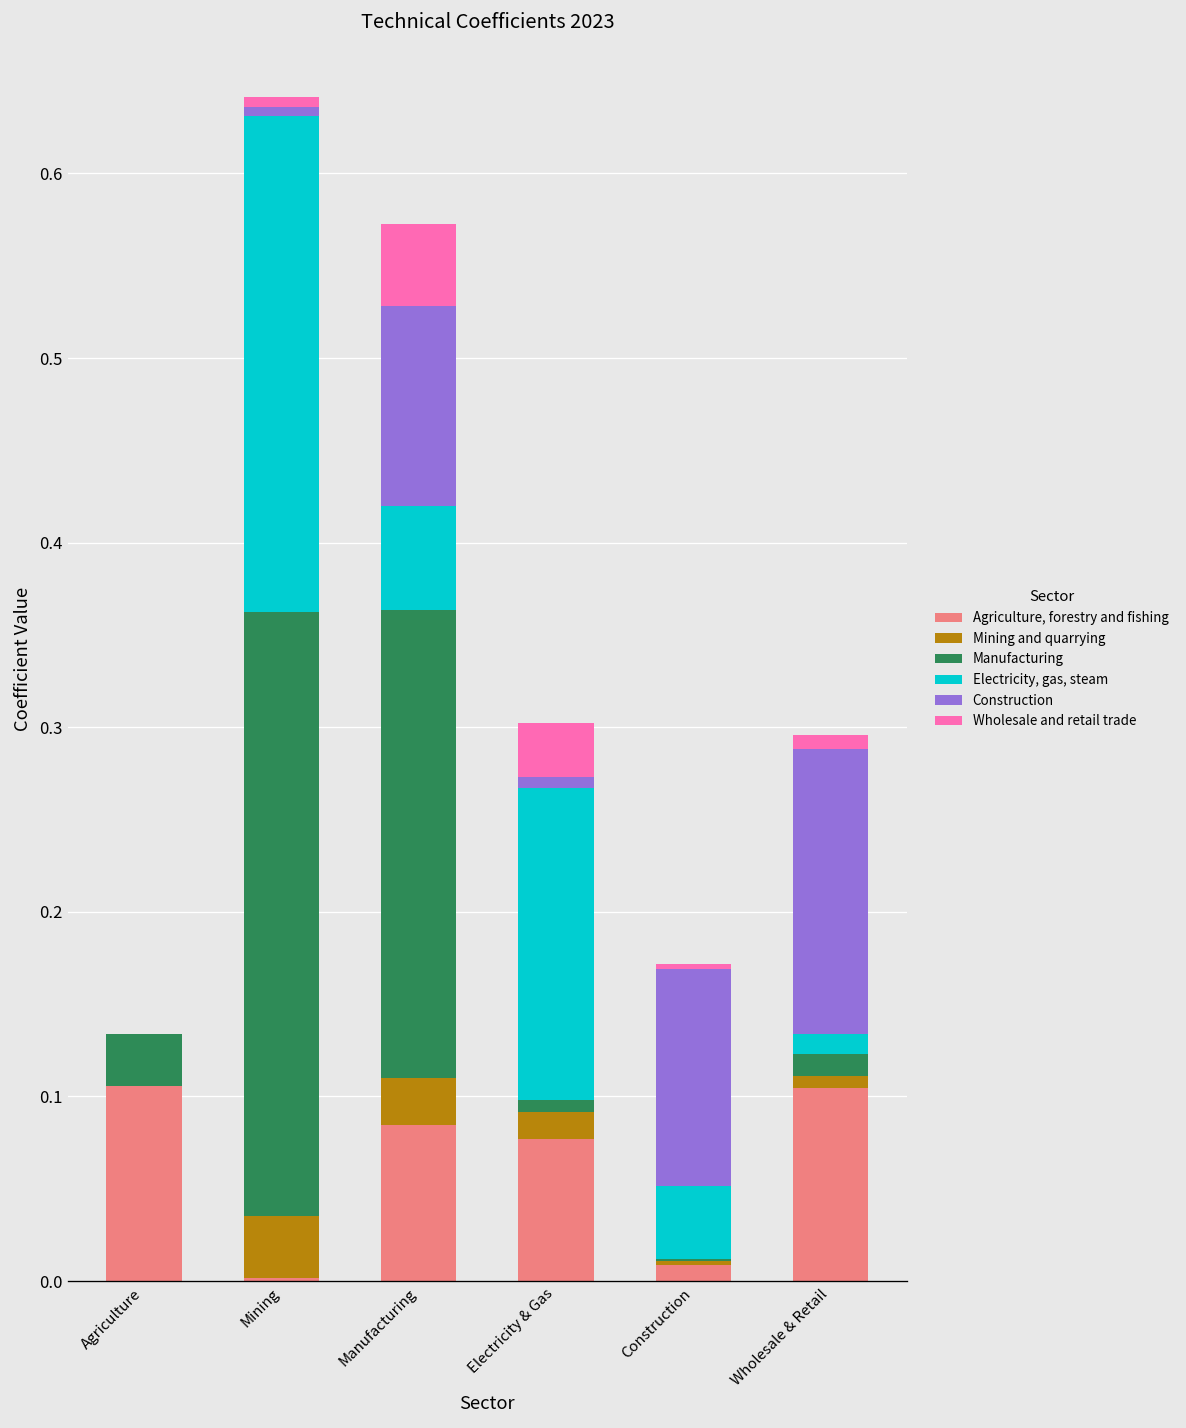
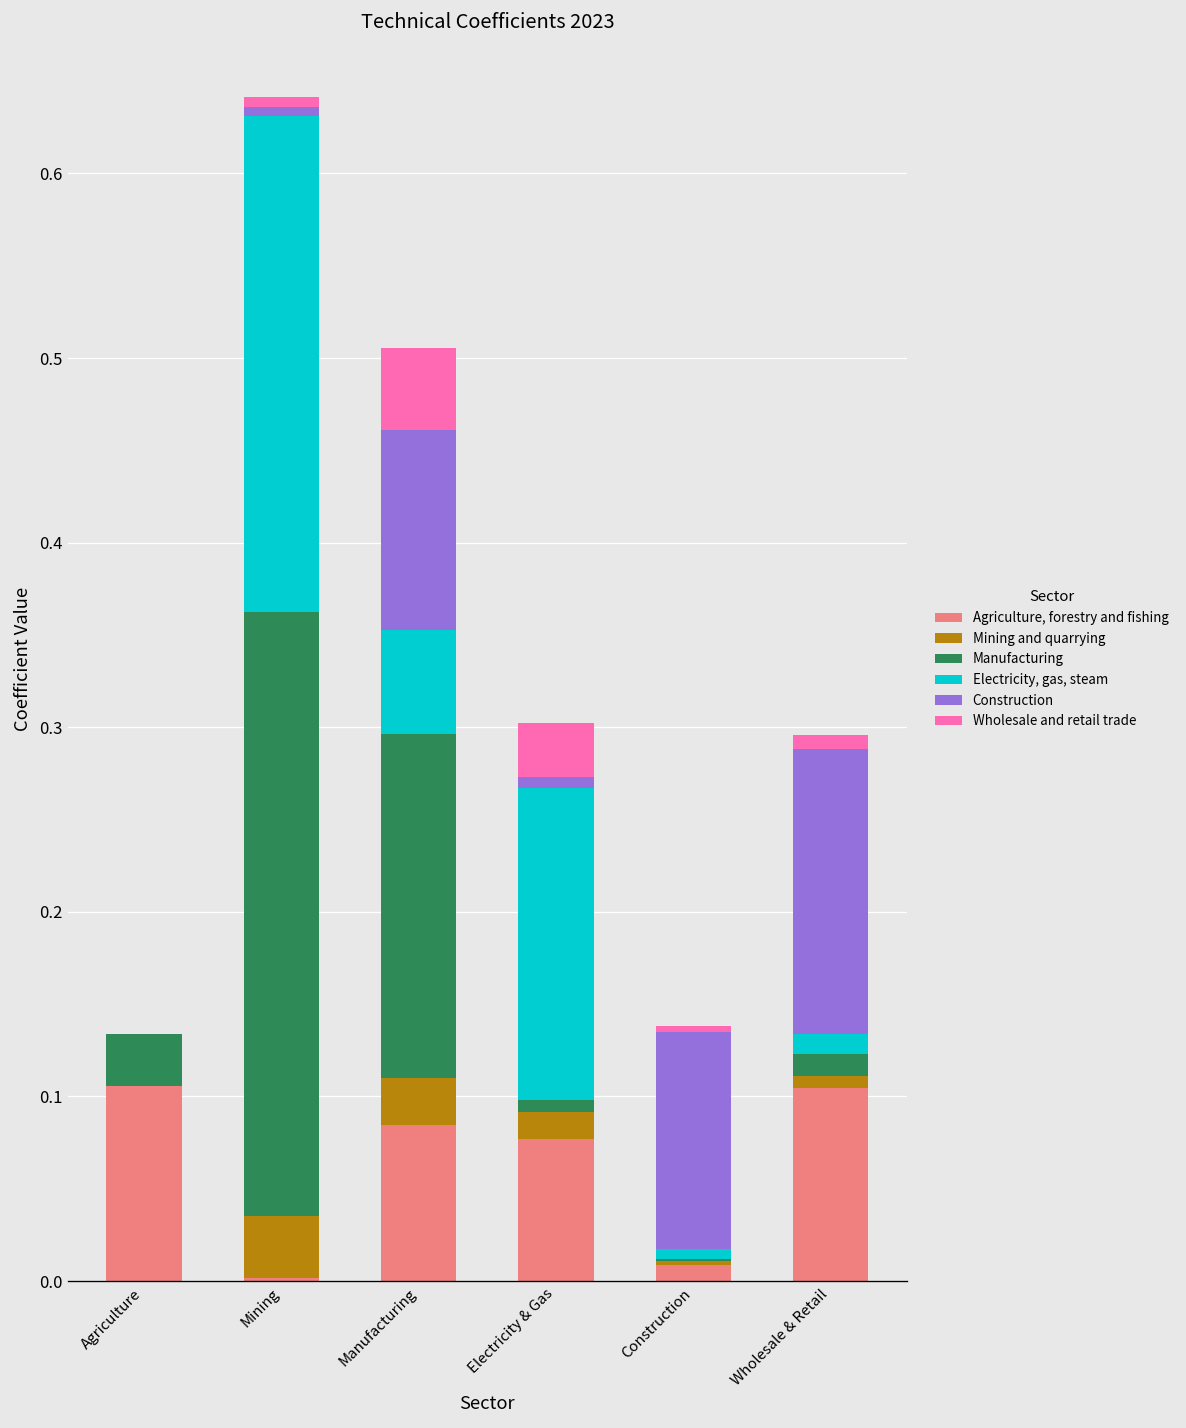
Manufacturing, Manufacturing: 0.253 -> 0.186
Electricity, gas, steam, Construction: 0.039 -> 0.005
